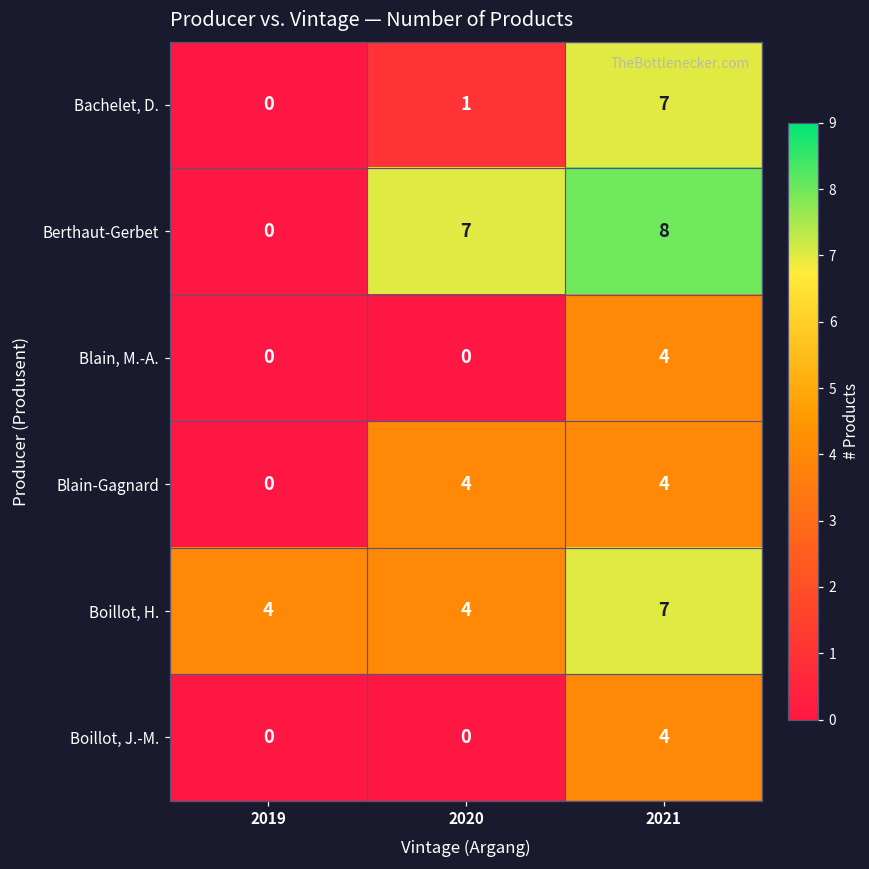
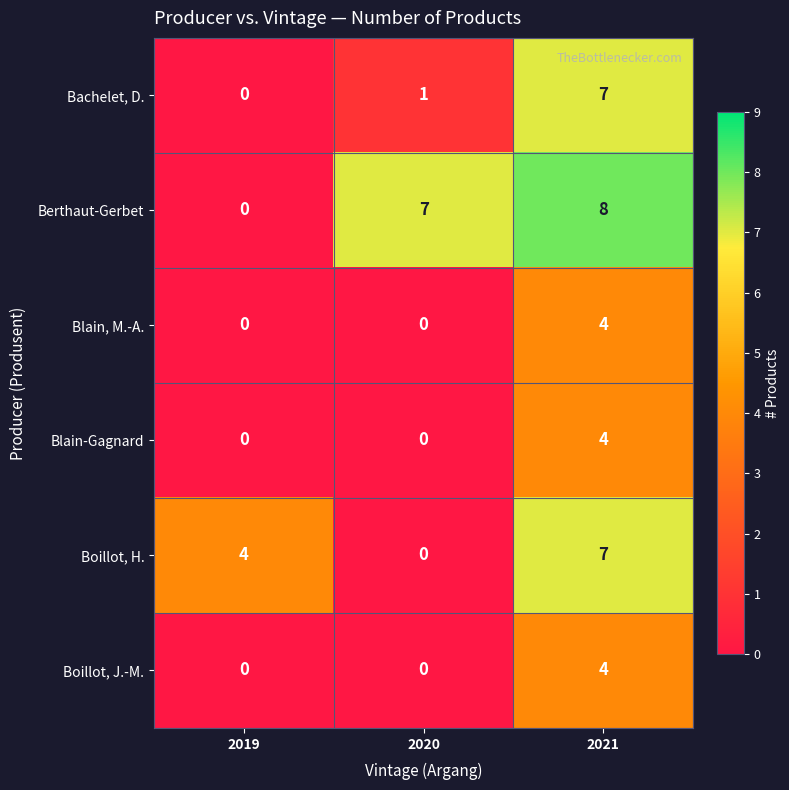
Blain-Gagnard, 2020: 4 -> 0
Boillot, H., 2020: 4 -> 0
